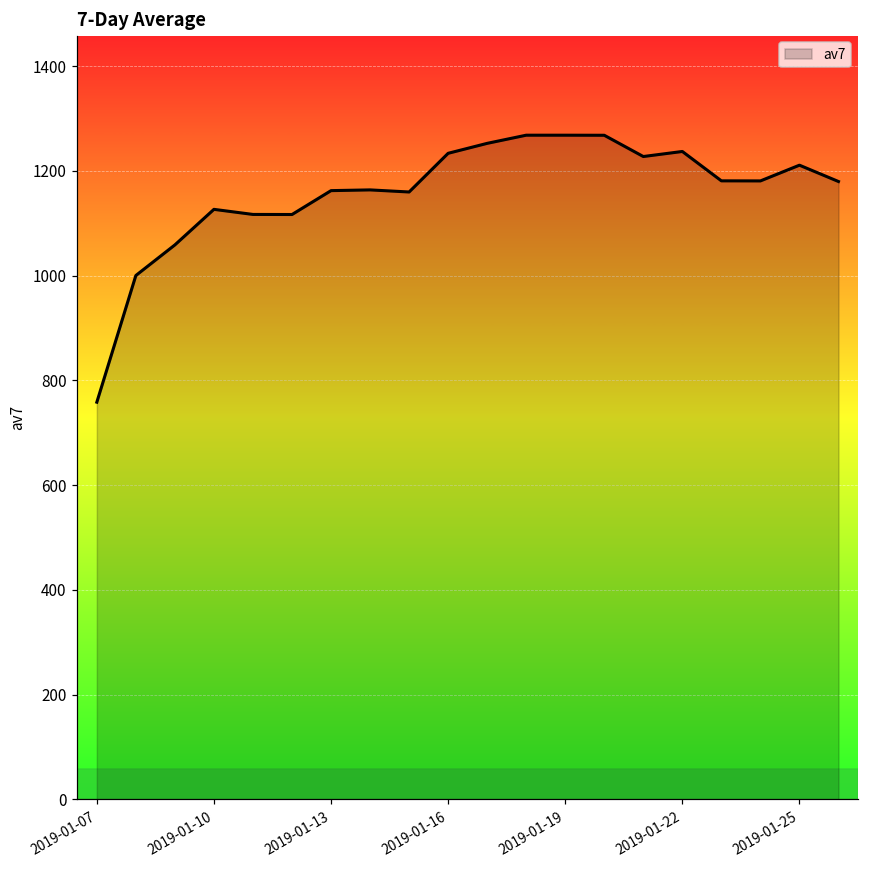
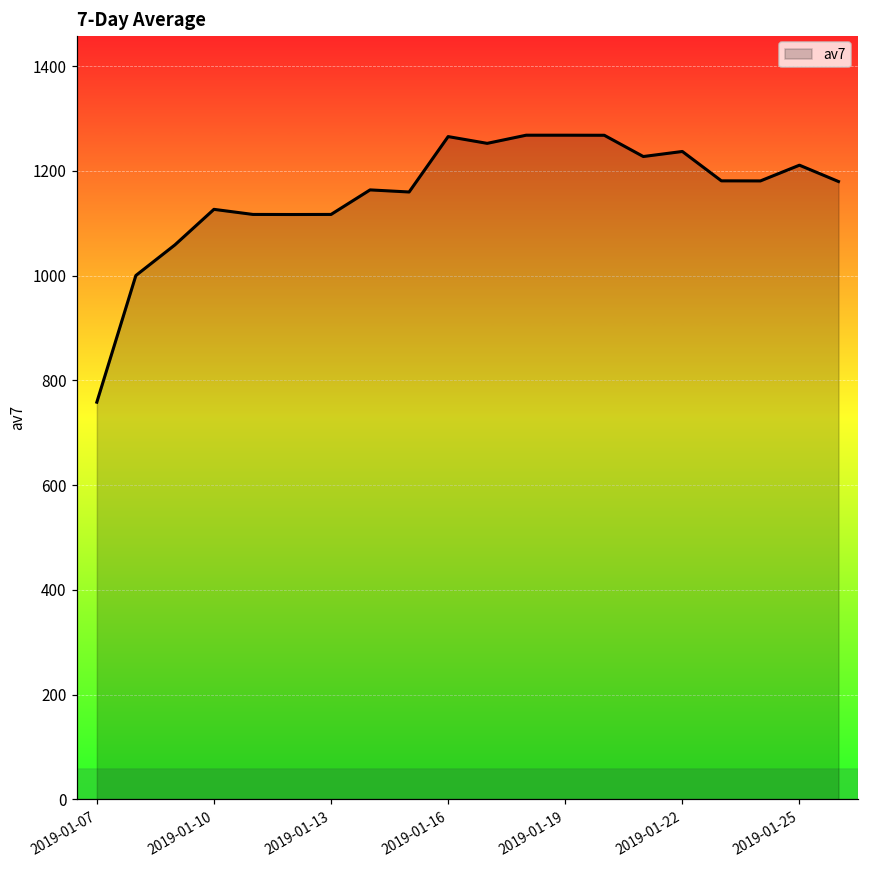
2019-01-13: 1160 -> 1120
2019-01-16: 1230 -> 1270
